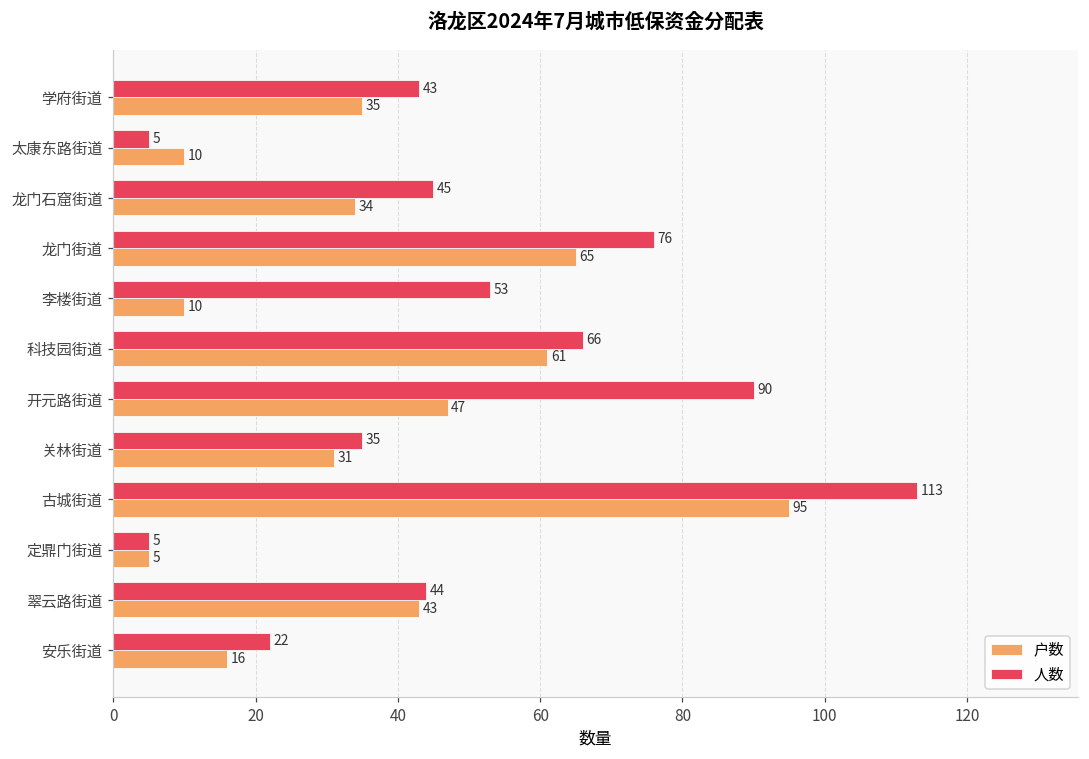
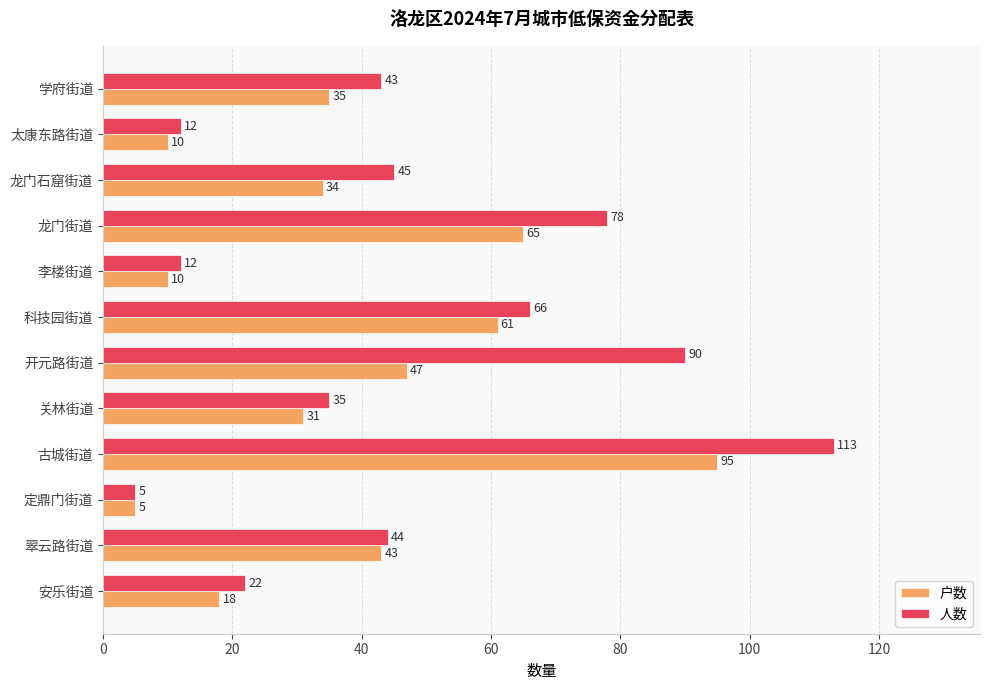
人数, 太康东路街道: 5 -> 12
人数, 龙门街道: 76 -> 78
人数, 李楼街道: 53 -> 12
户数, 安乐街道: 16 -> 18
